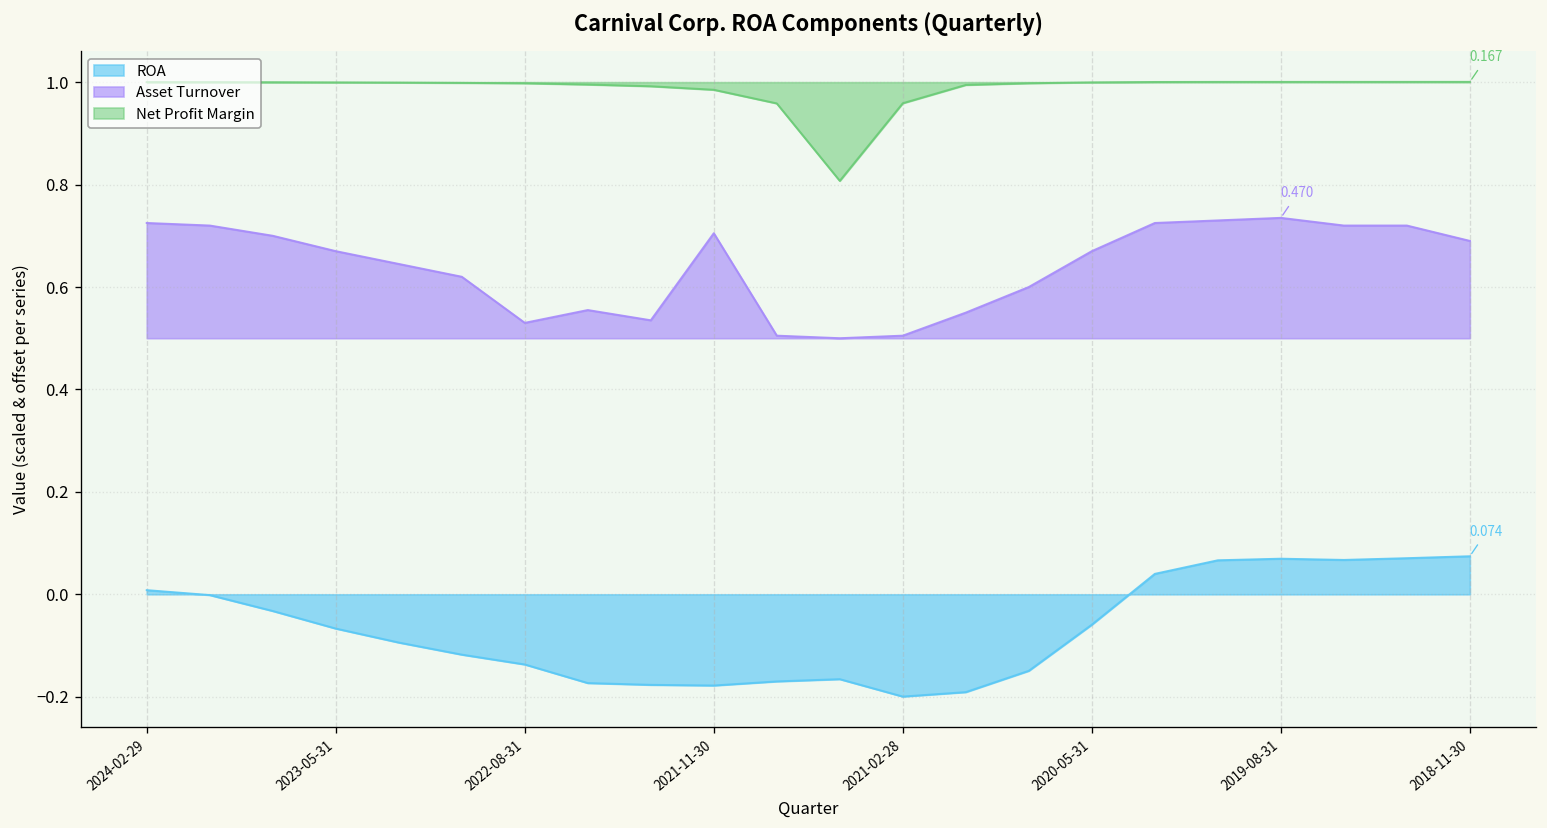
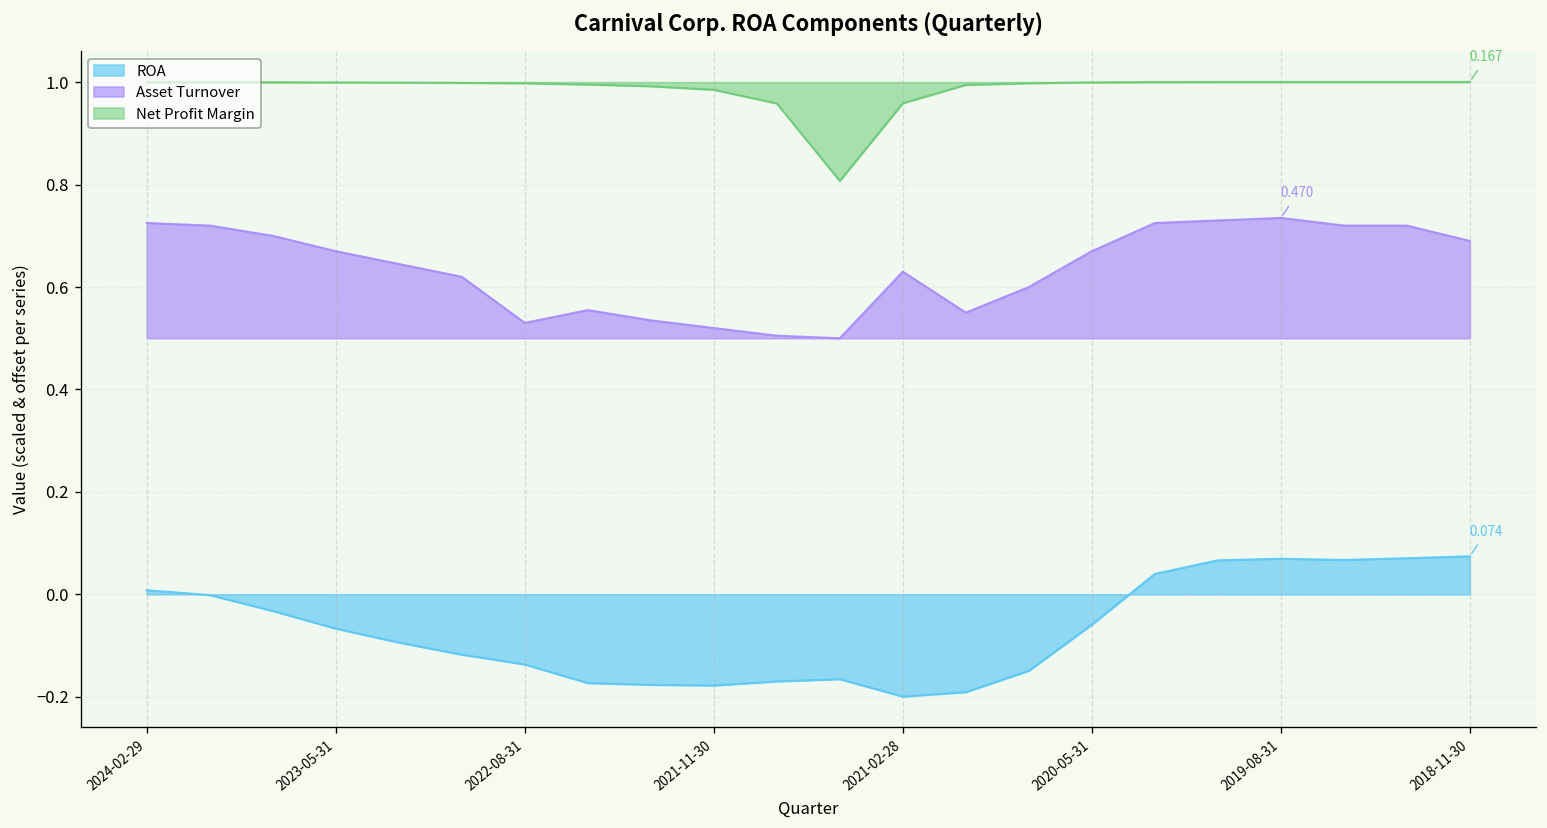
Asset Turnover, 2021-11-30: 0.71 -> 0.52
Asset Turnover, 2021-02-28: 0.51 -> 0.63
